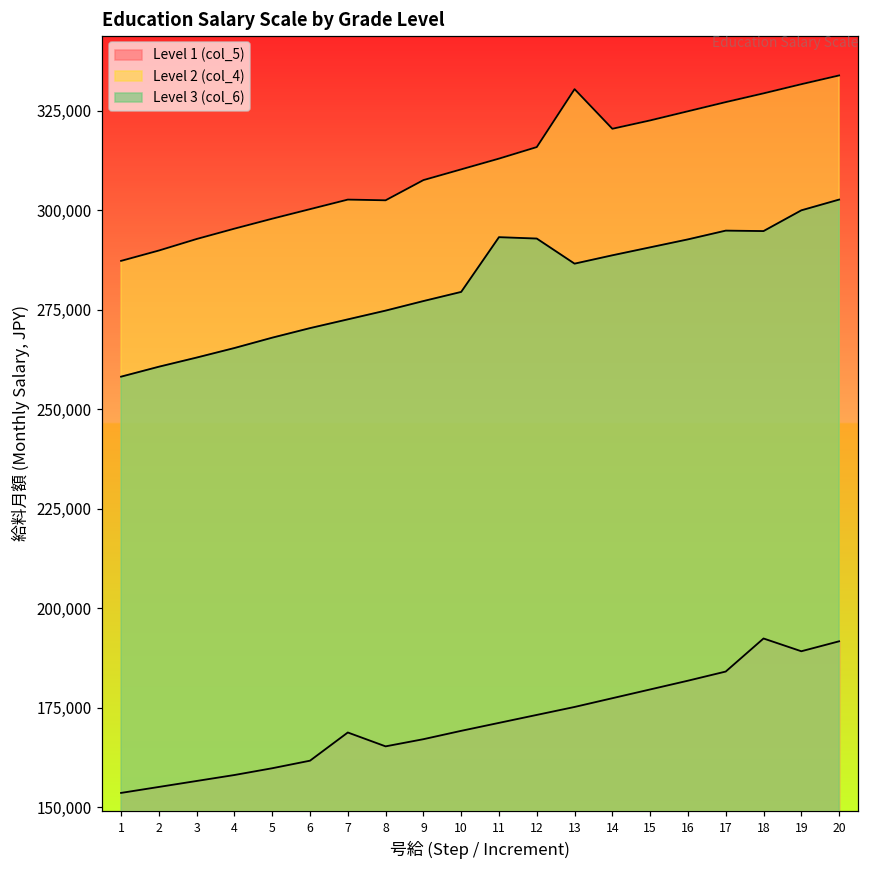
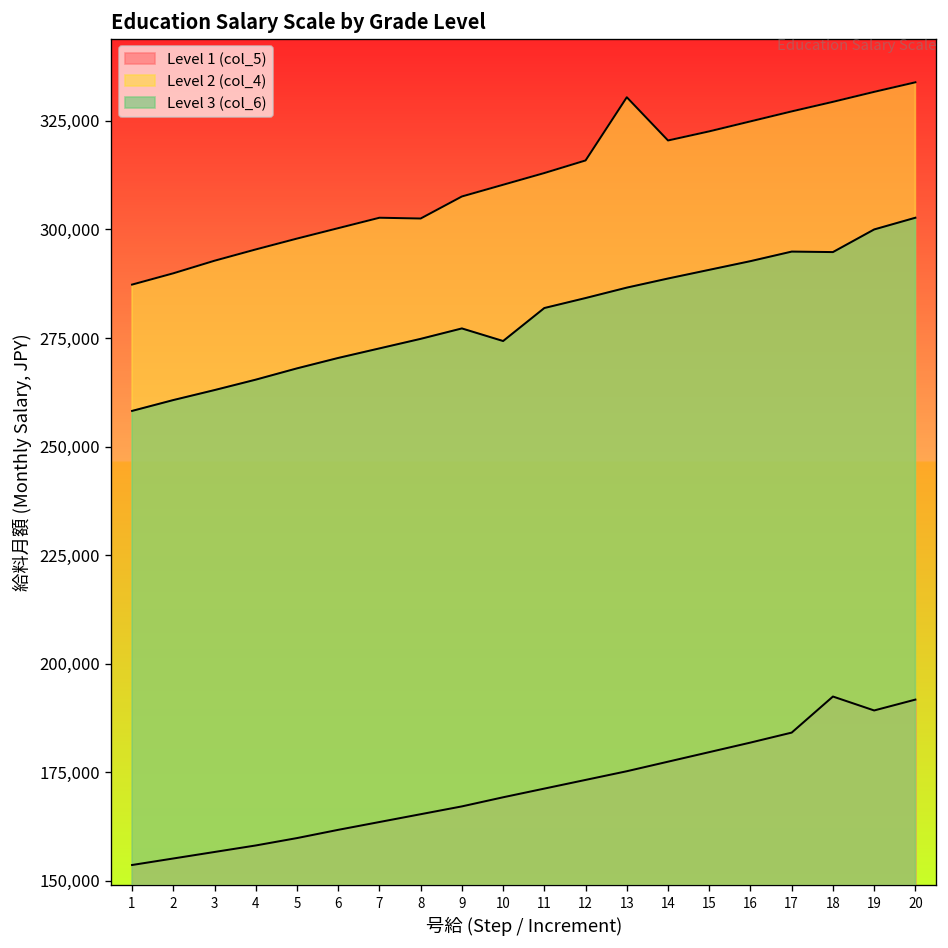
Level 1 (col_5), 7: 169,000 -> 164,000
Level 3 (col_6), 10: 280,000 -> 274,000
Level 3 (col_6), 11: 293,000 -> 282,000
Level 3 (col_6), 12: 293,000 -> 284,000
